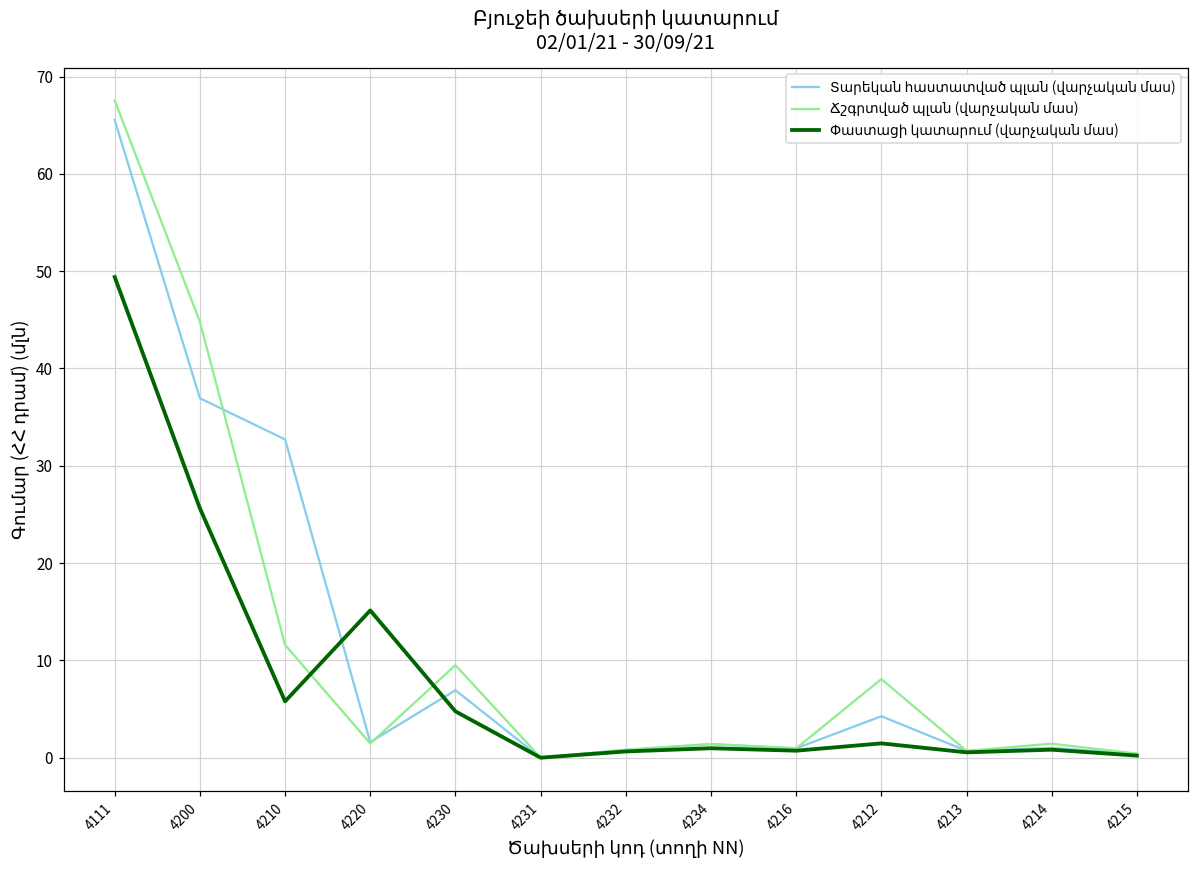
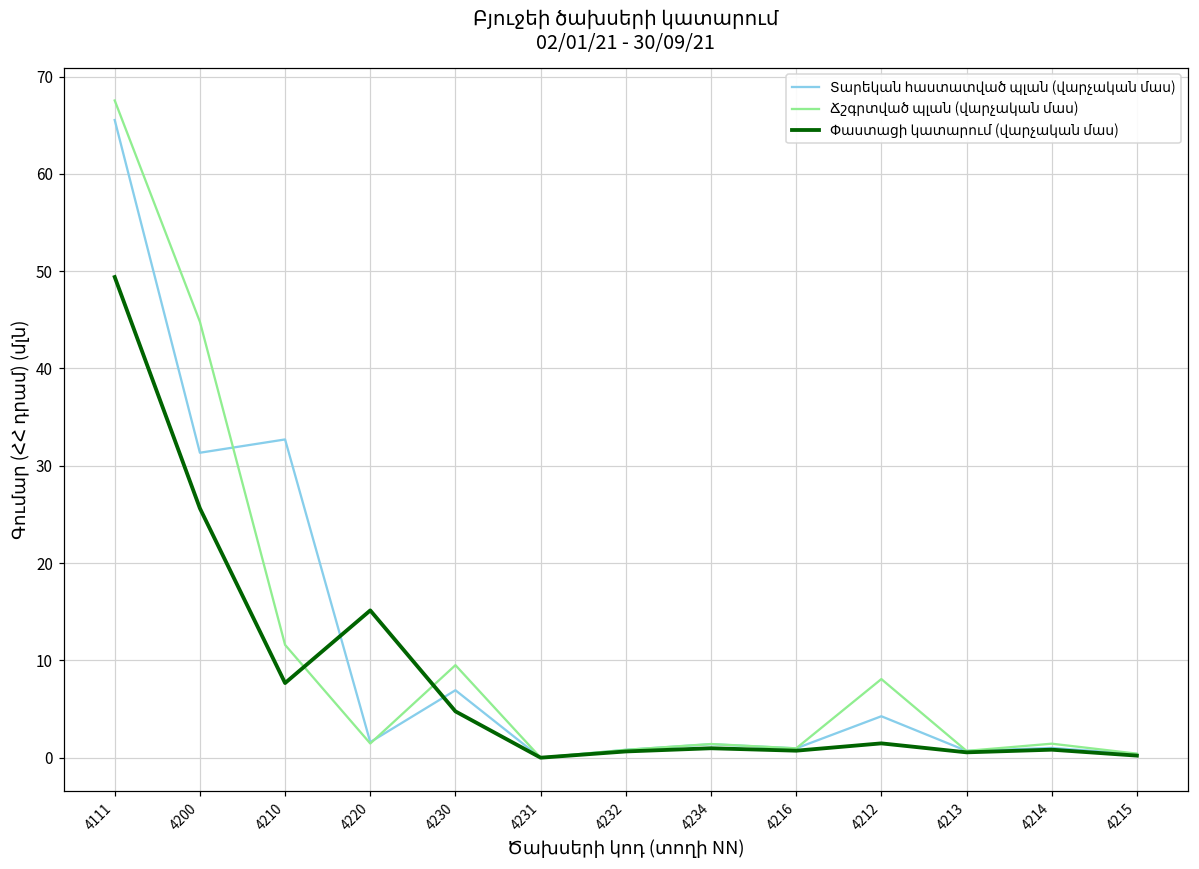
Տարեկան հաստատված պլան (վարչական մաս), 4200: 37 -> 31
Փաստացի կատարում (վարչական մաս), 4210: 6 -> 8
